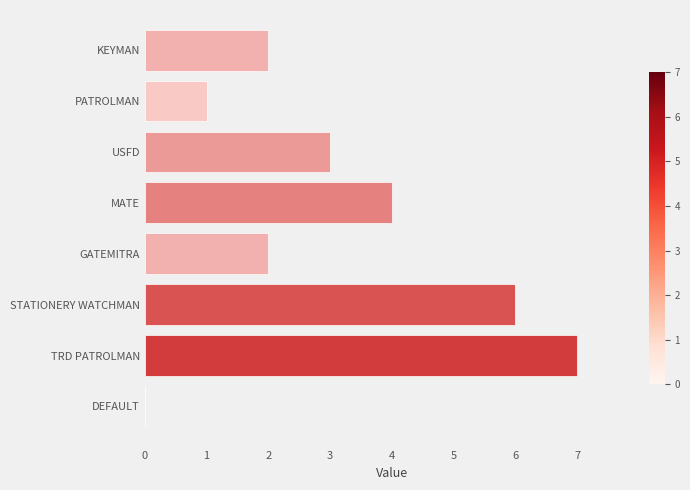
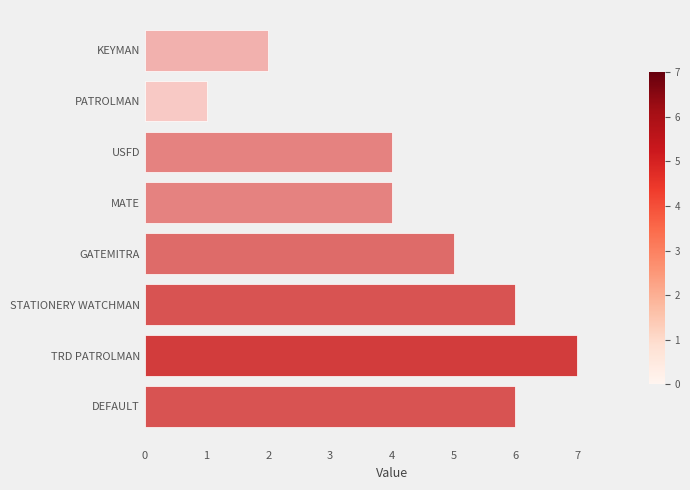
USFD: 3 -> 4
GATEMITRA: 2 -> 5
DEFAULT: 0 -> 6
